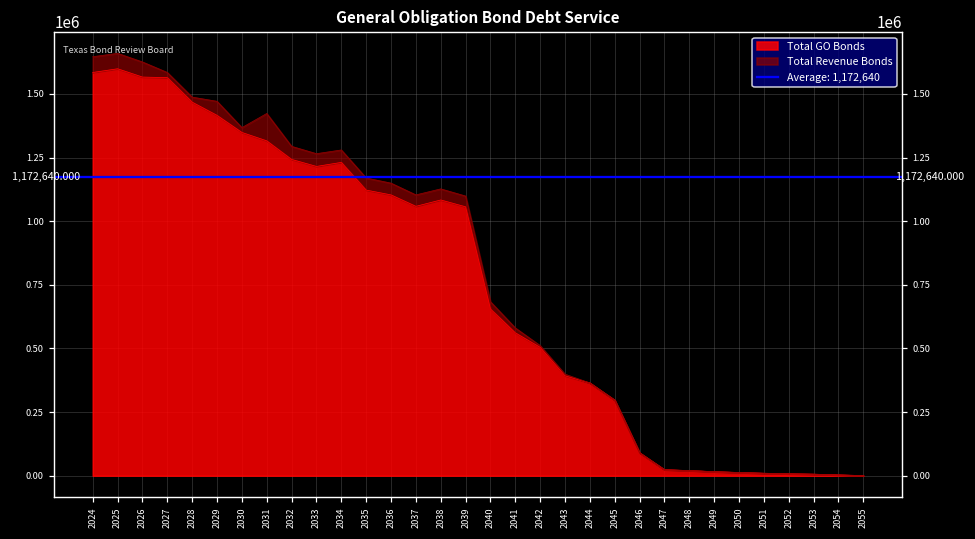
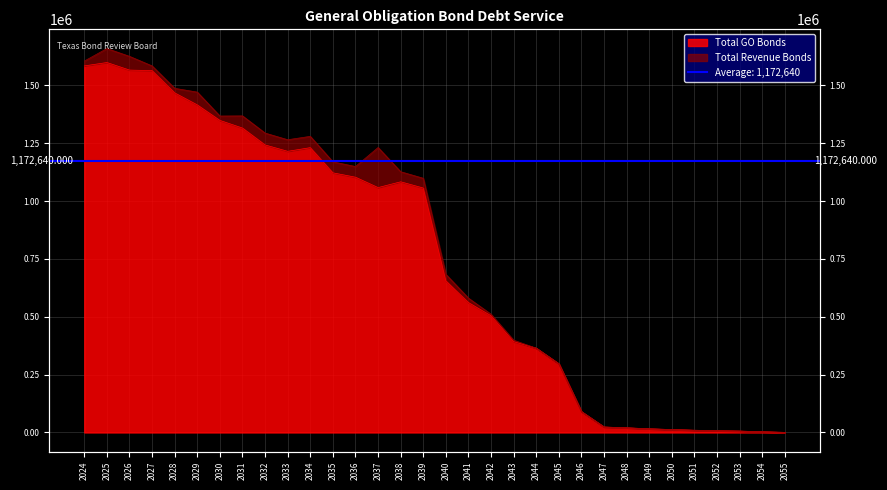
Total Revenue Bonds, 2024: 60000 -> 20000
Total Revenue Bonds, 2031: 110000 -> 50000
Total Revenue Bonds, 2037: 40000 -> 170000
